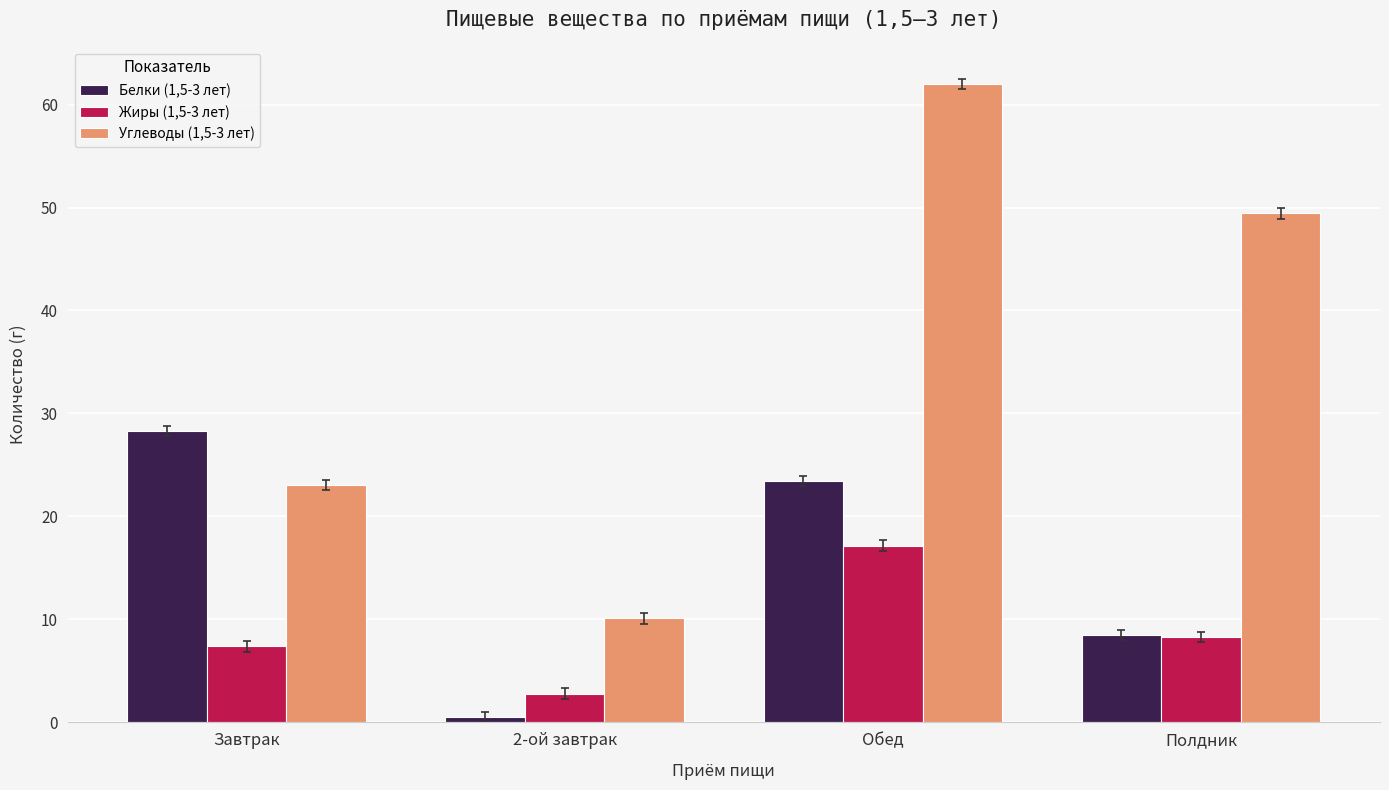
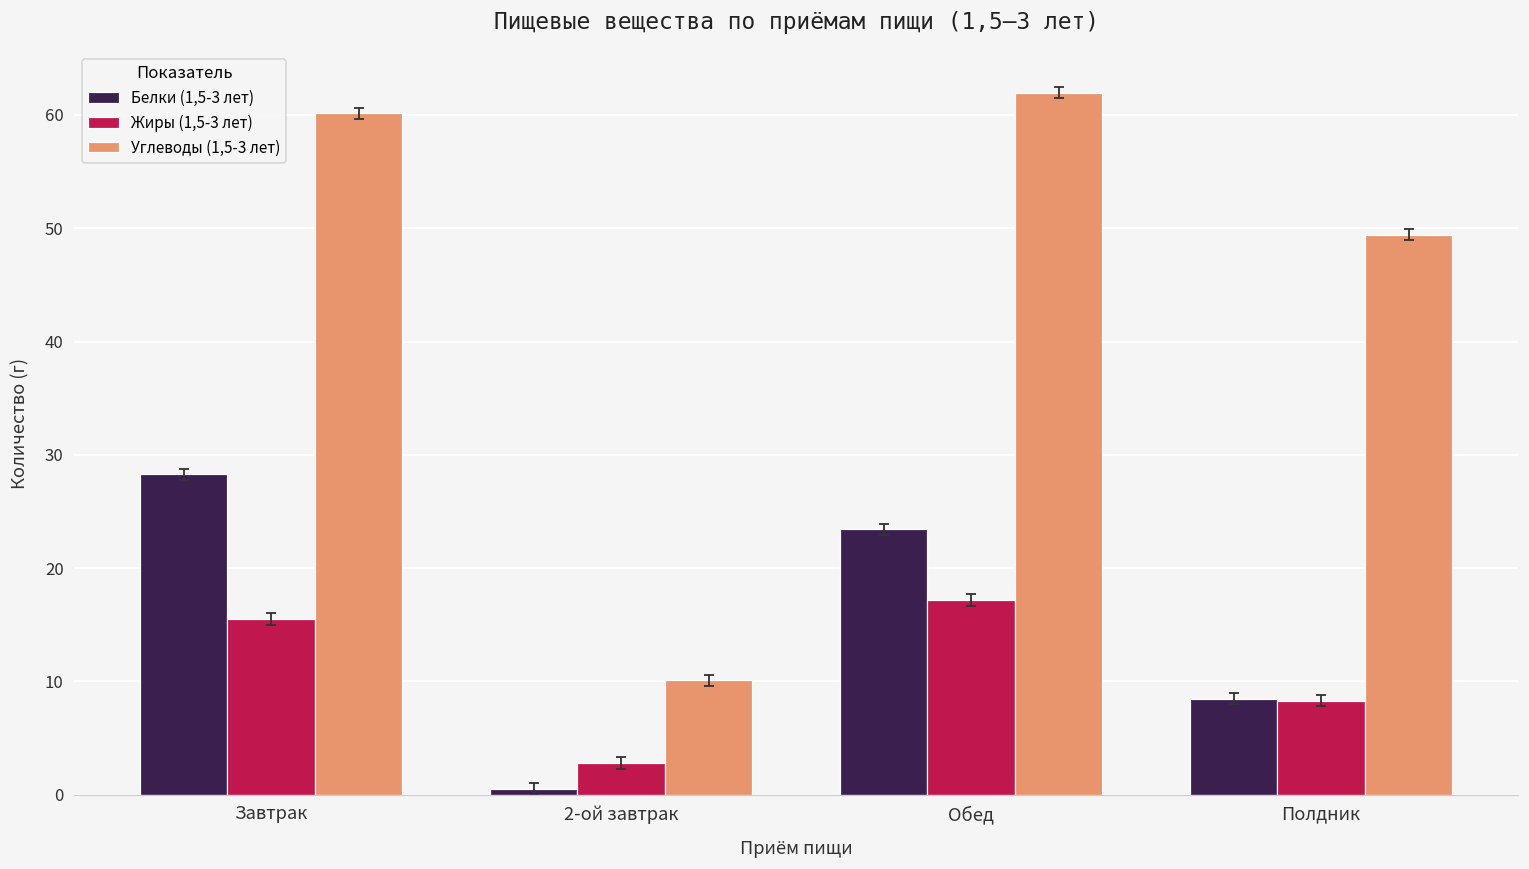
Жиры (1,5-3 лет), Завтрак: 7.4 -> 15.5
Углеводы (1,5-3 лет), Завтрак: 23.1 -> 60.2
